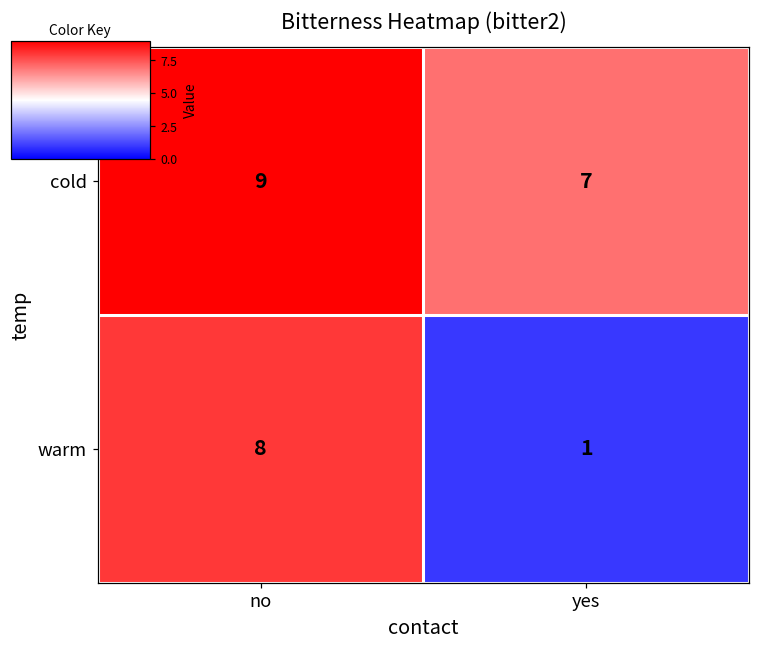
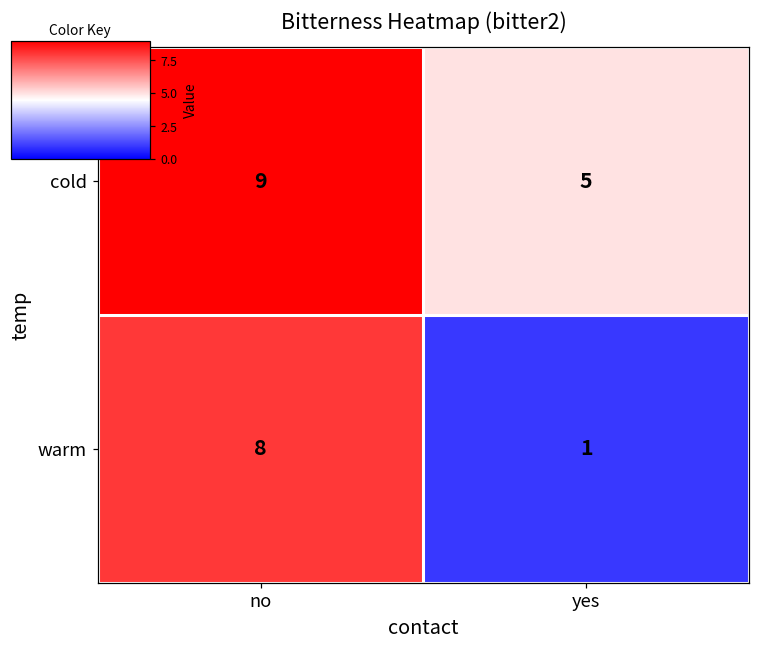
cold, yes: 7 -> 5
